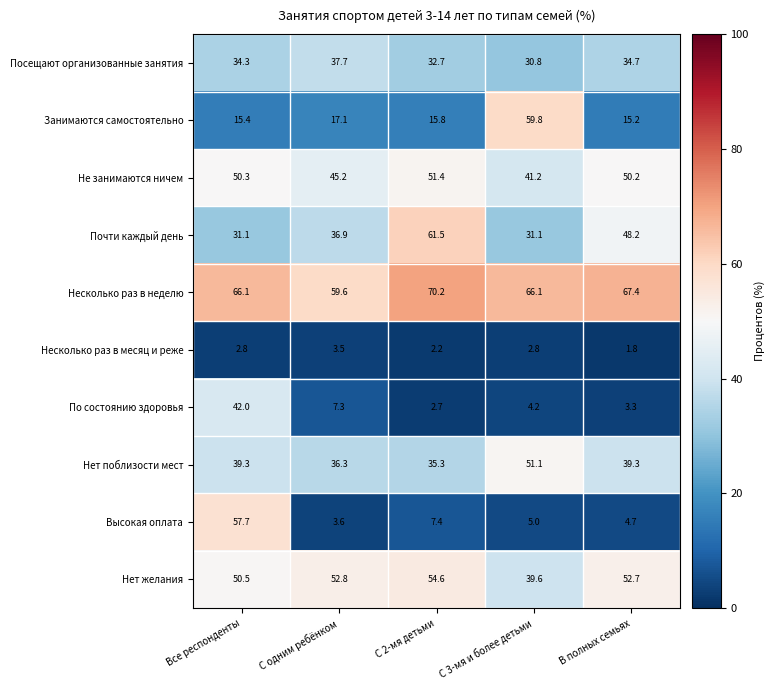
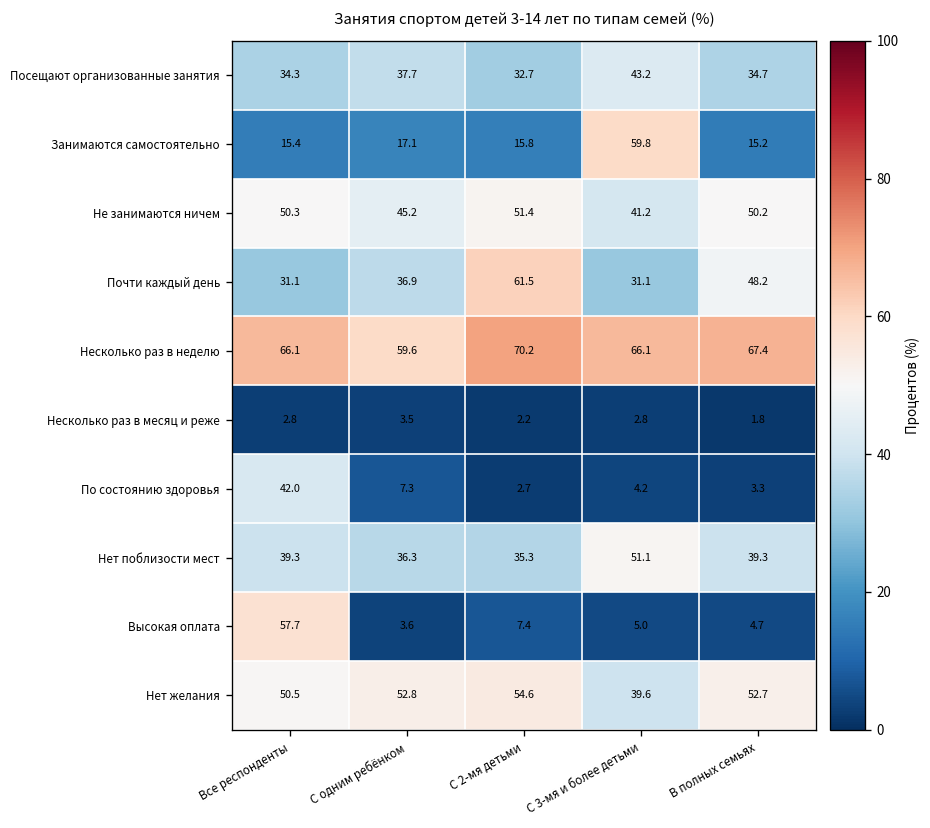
Посещают организованные занятия, С 3-мя и более детьми: 30.8 -> 43.2
